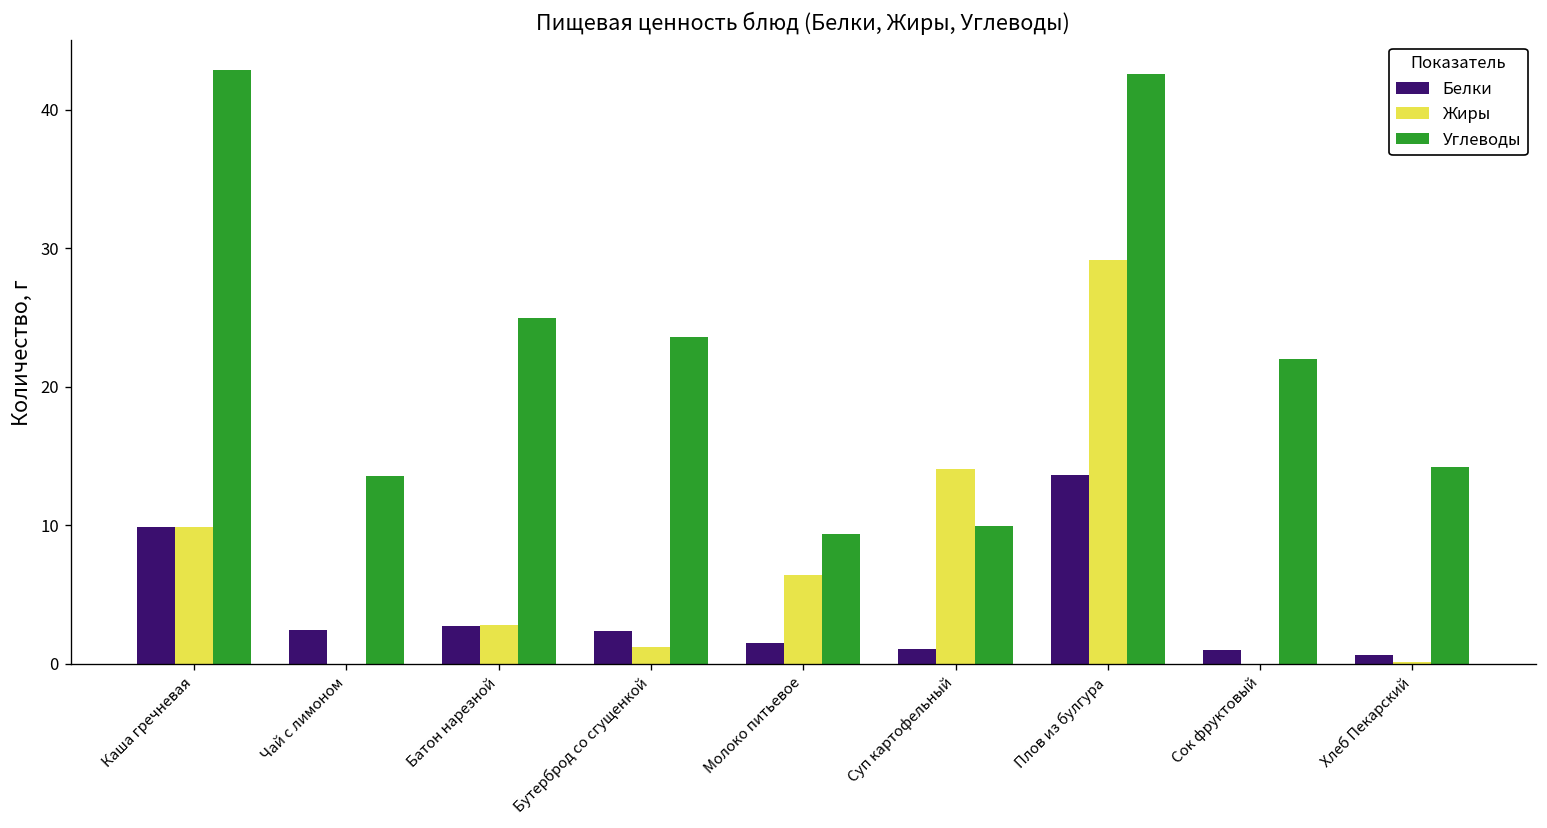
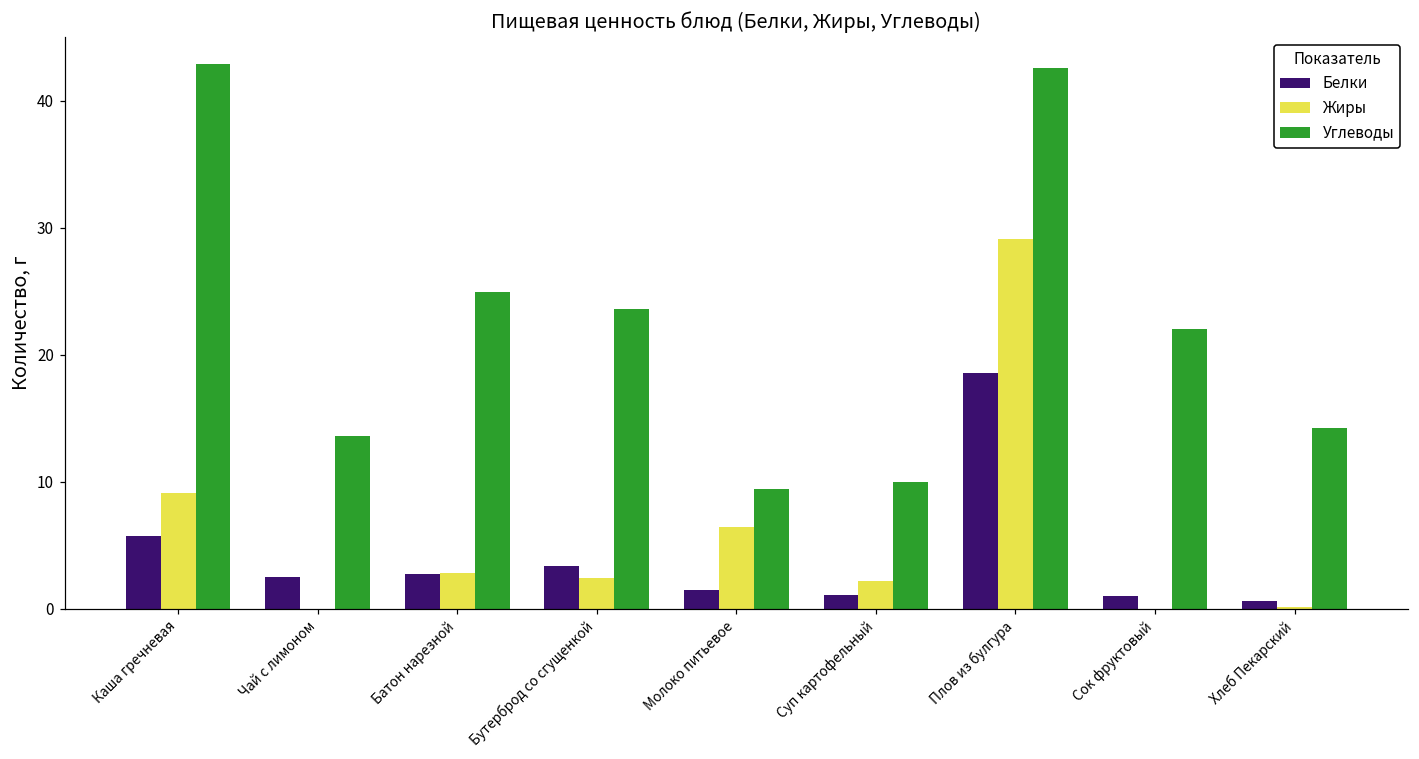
Белки, Каша гречневая: 9.9 -> 5.7
Жиры, Каша гречневая: 9.9 -> 9.1
Белки, Бутерброд со сгущенкой: 2.4 -> 3.4
Жиры, Бутерброд со сгущенкой: 1.3 -> 2.4
Жиры, Суп картофельный: 14.0 -> 2.2
Белки, Плов из булгура: 13.7 -> 18.5
